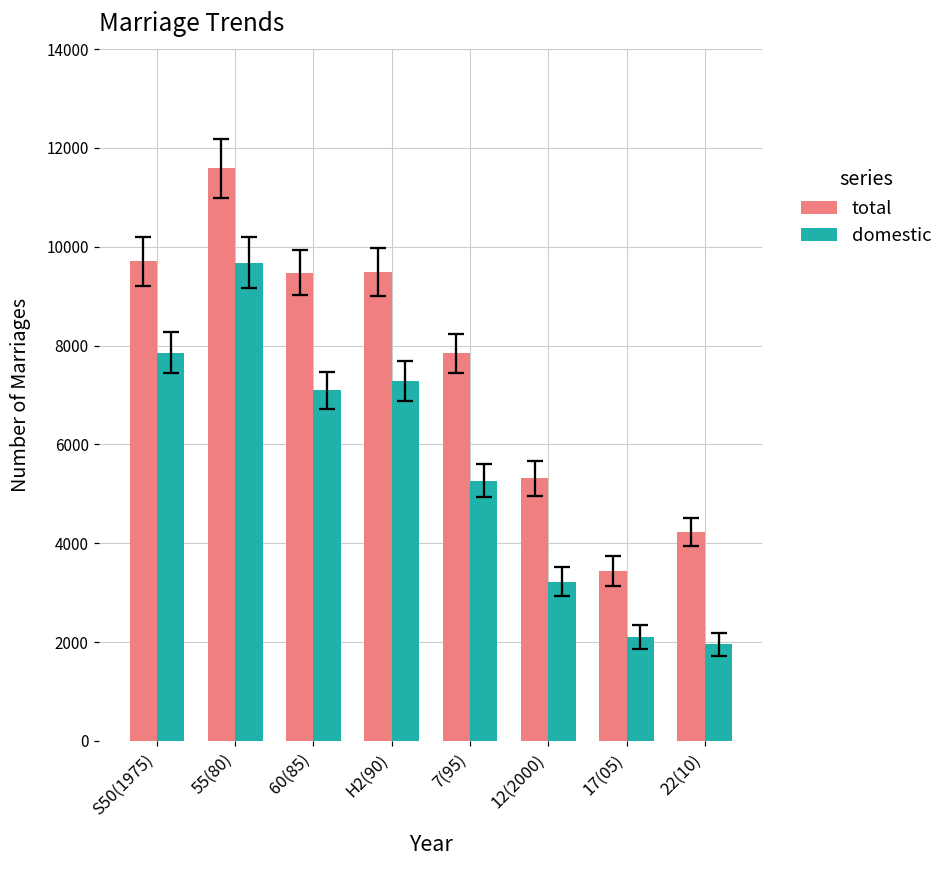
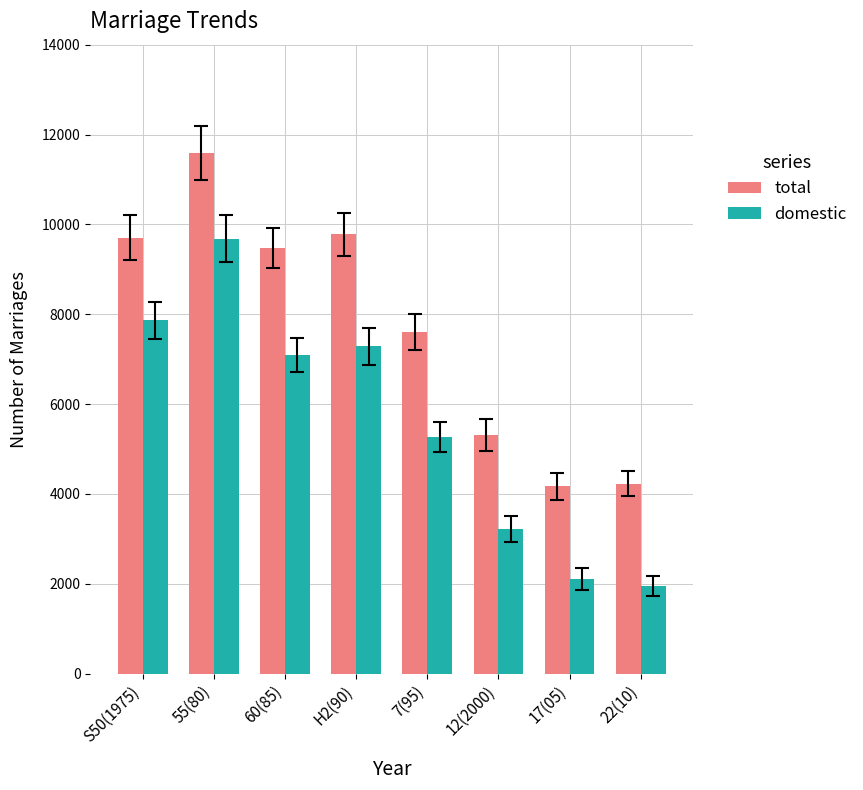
total, H2(90): 9500 -> 9800
total, 7(95): 7800 -> 7600
total, 17(05): 3400 -> 4200
